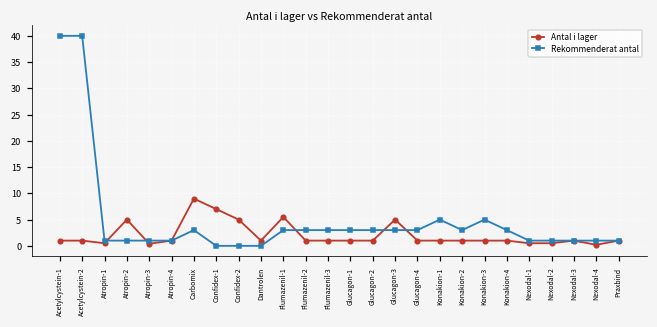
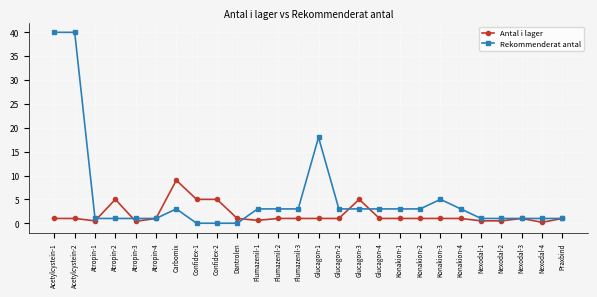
Antal i lager, Confidex-1: 7 -> 5
Antal i lager, Flumazenil-1: 6 -> 1
Rekommenderat antal, Glucagon-1: 3 -> 18
Rekommenderat antal, Konakion-1: 5 -> 3
